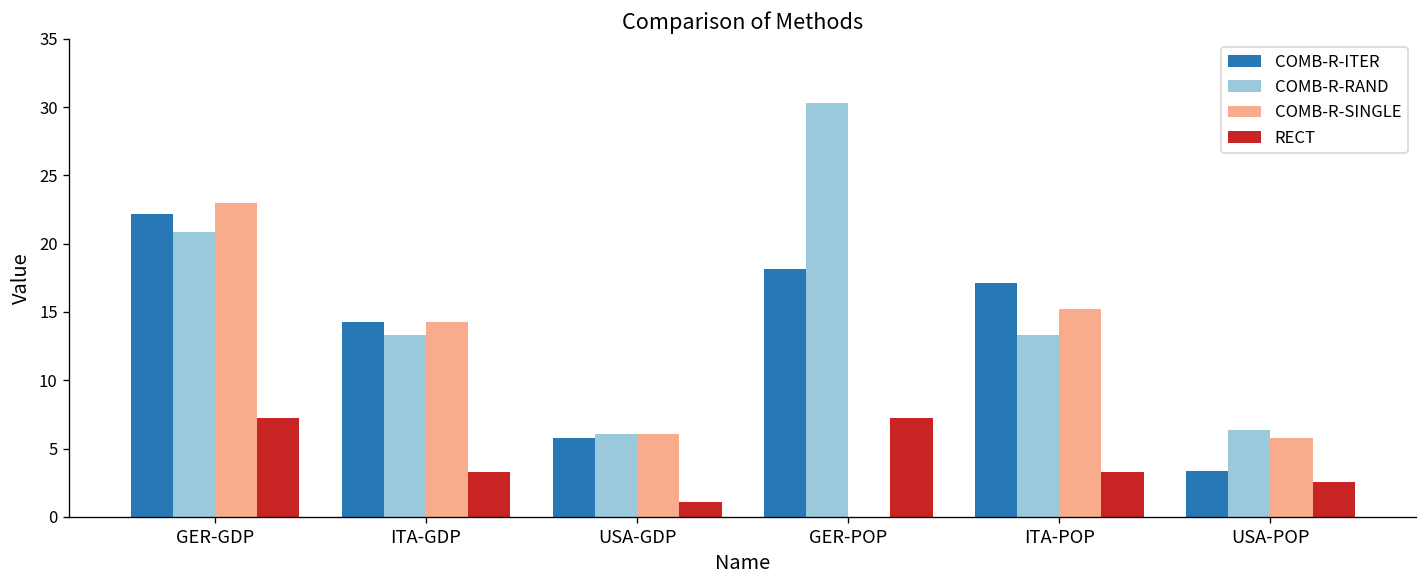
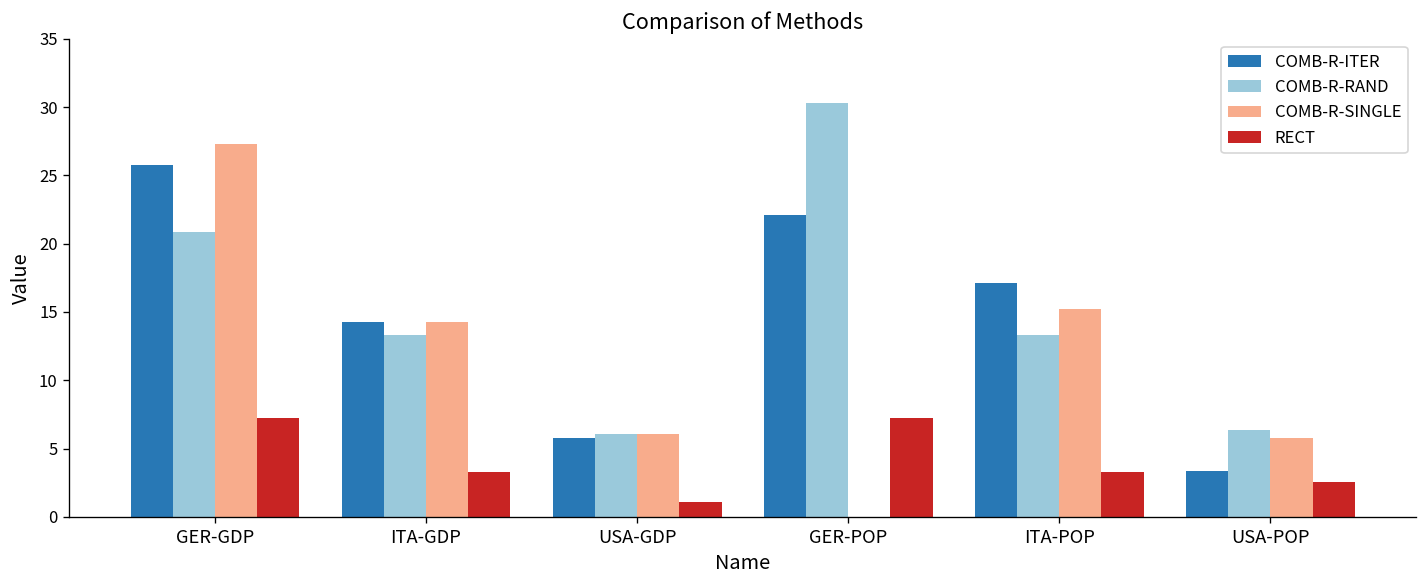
COMB-R-ITER, GER-GDP: 22.2 -> 25.8
COMB-R-SINGLE, GER-GDP: 23.0 -> 27.3
COMB-R-ITER, GER-POP: 18.2 -> 22.1
